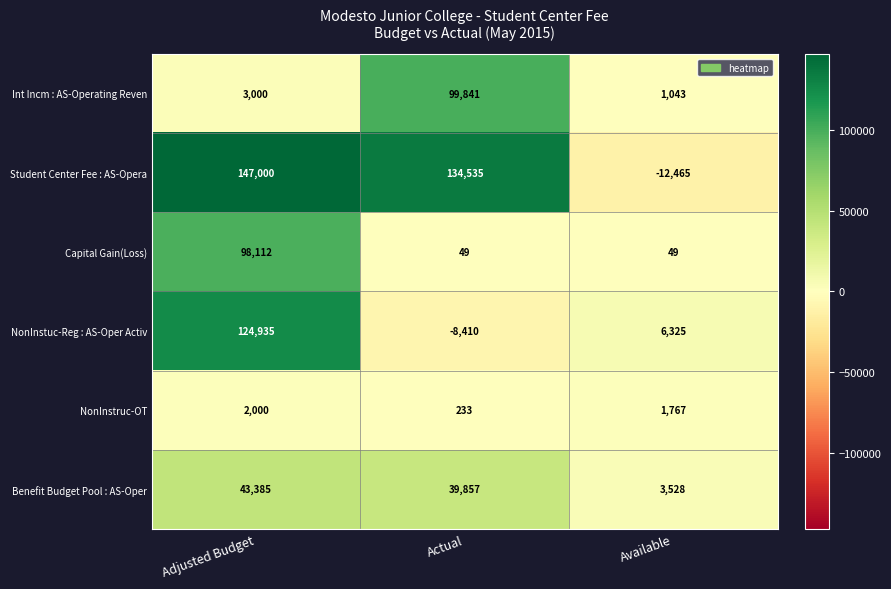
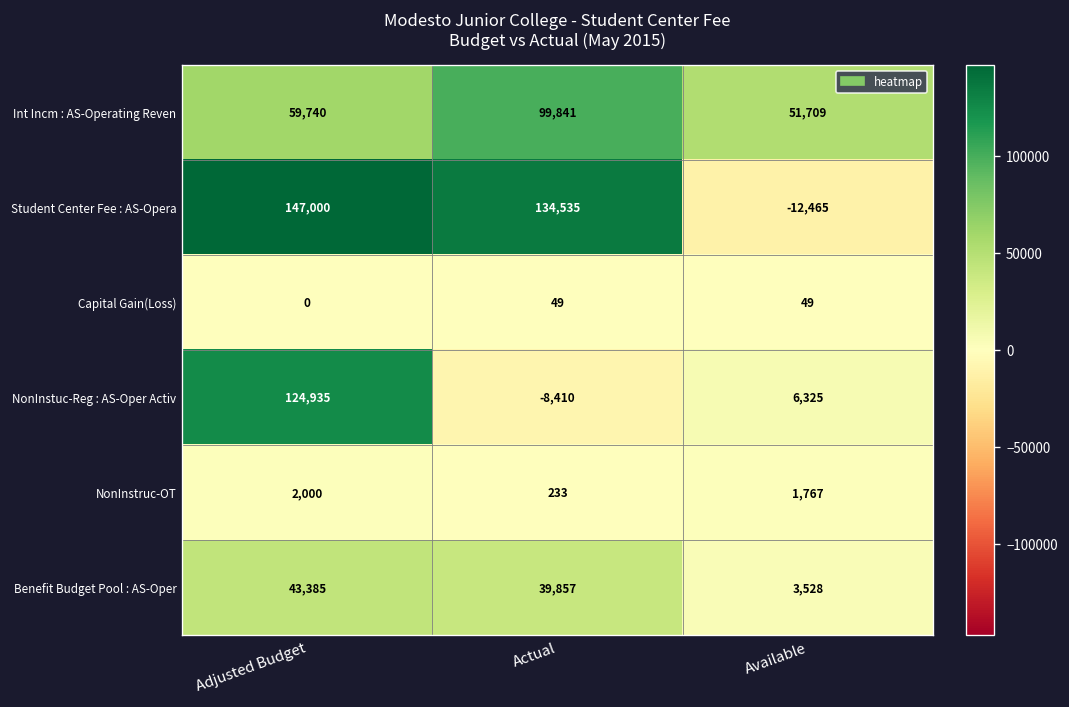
Int Incm : AS-Operating Reven, Adjusted Budget: 3,000 -> 59,740
Int Incm : AS-Operating Reven, Available: 1,043 -> 51,709
Capital Gain(Loss), Adjusted Budget: 98,112 -> 0
